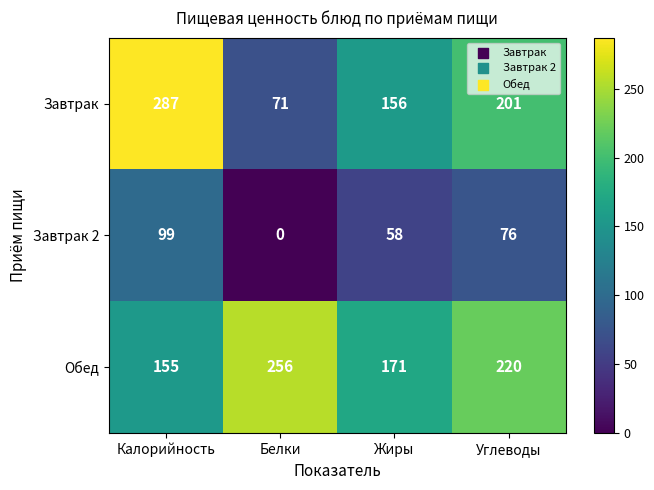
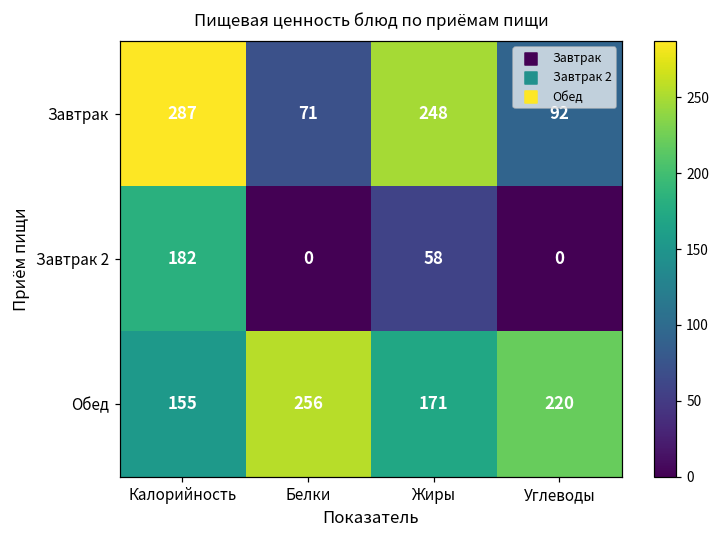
Завтрак, Жиры: 156 -> 248
Завтрак, Углеводы: 201 -> 92
Завтрак 2, Калорийность: 99 -> 182
Завтрак 2, Углеводы: 76 -> 0
